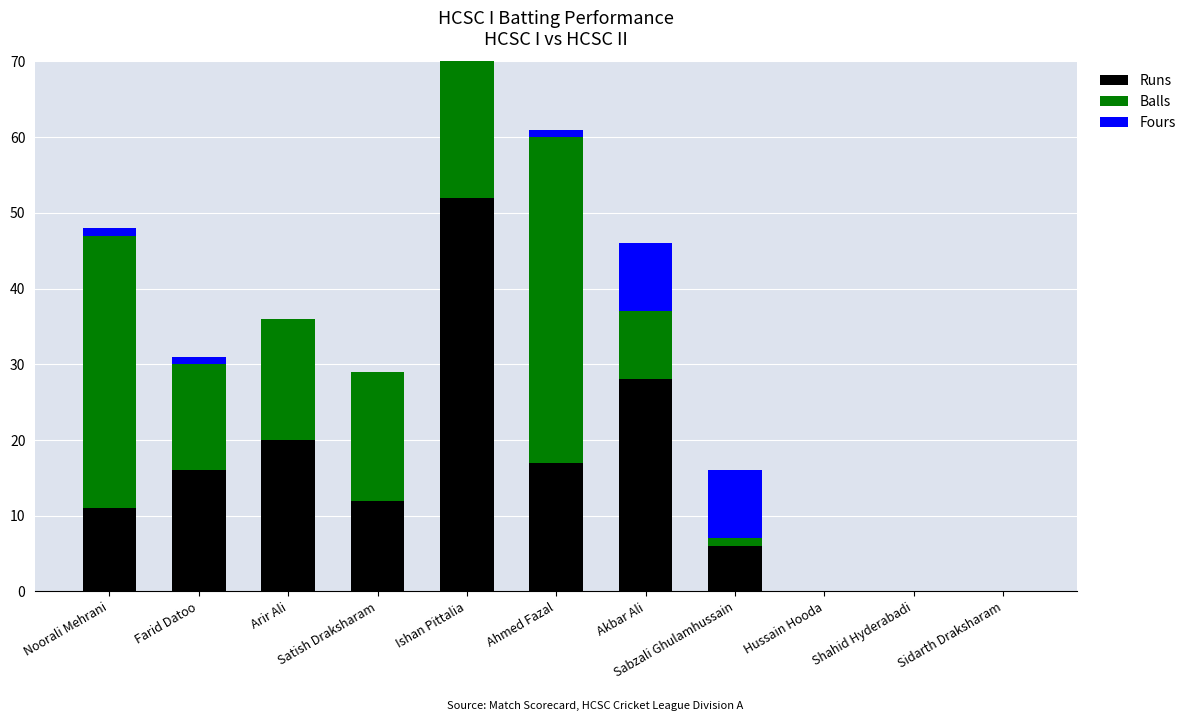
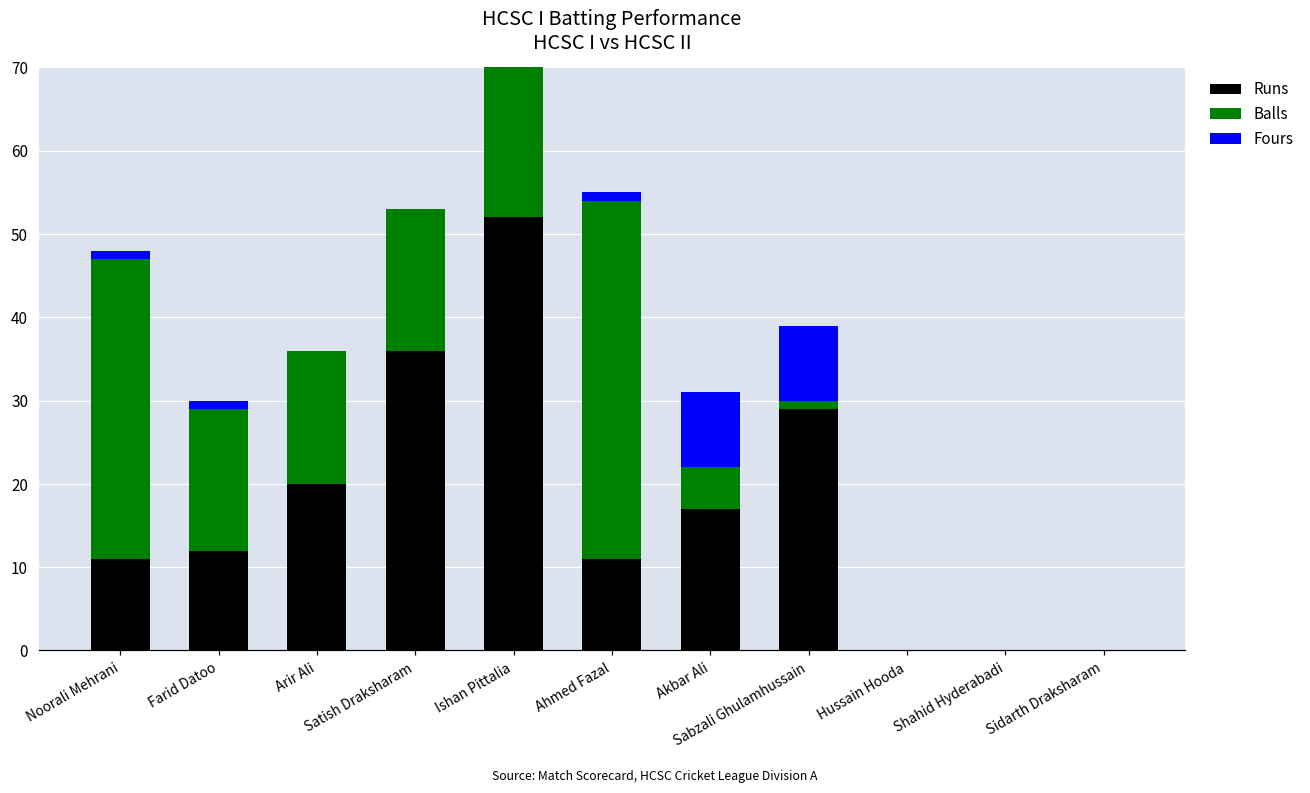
Runs, Farid Datoo: 16 -> 12
Balls, Farid Datoo: 14 -> 17
Runs, Satish Draksharam: 12 -> 36
Runs, Ahmed Fazal: 17 -> 11
Runs, Akbar Ali: 28 -> 17
Balls, Akbar Ali: 9 -> 5
Runs, Sabzali Ghulamhussain: 6 -> 29
